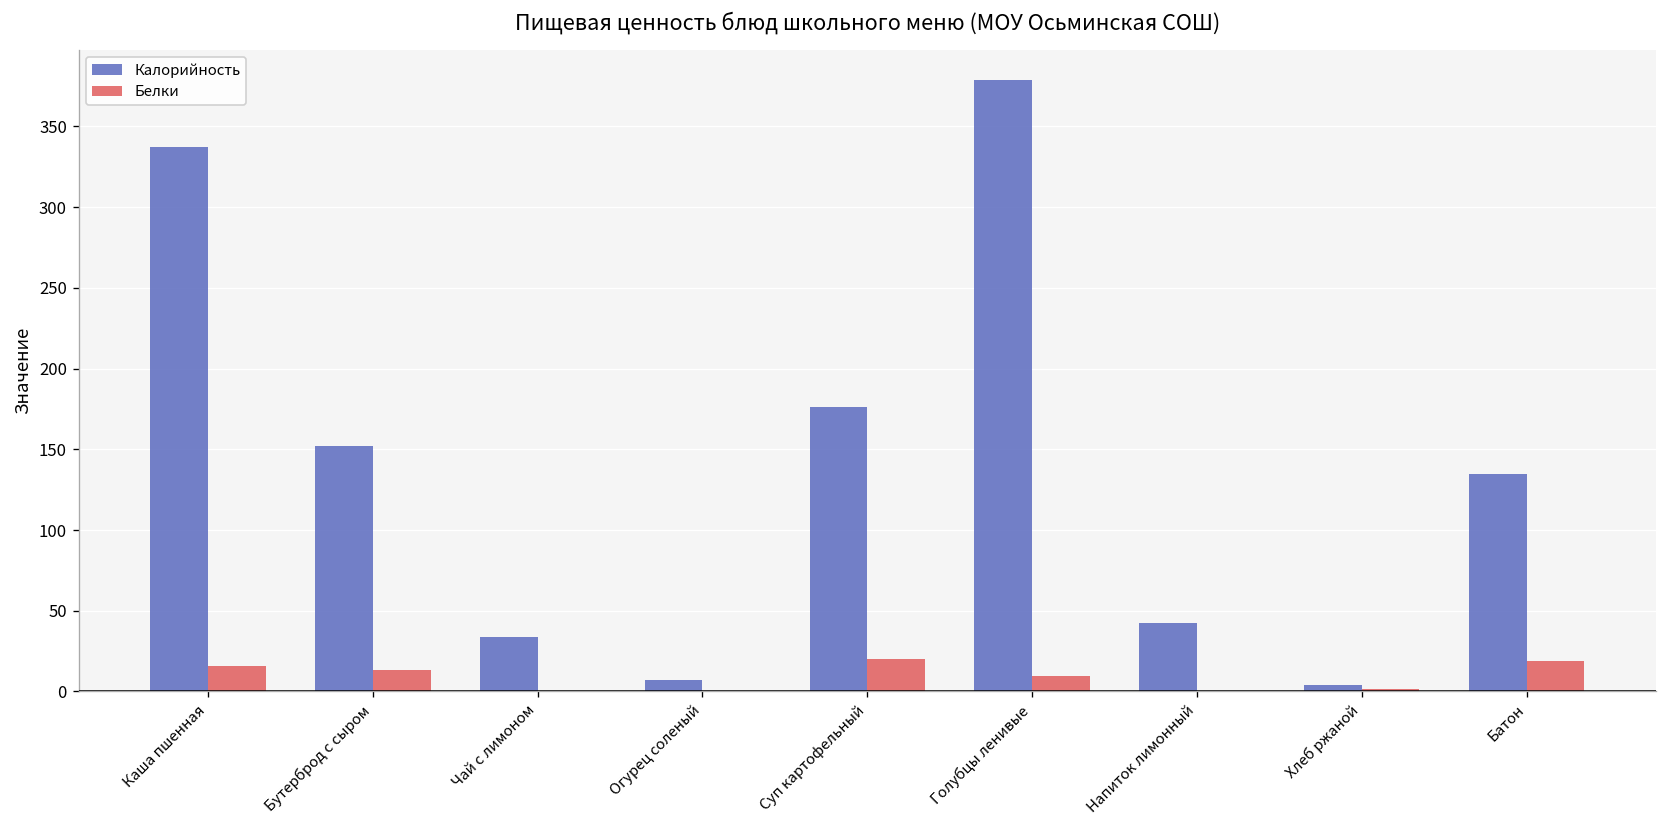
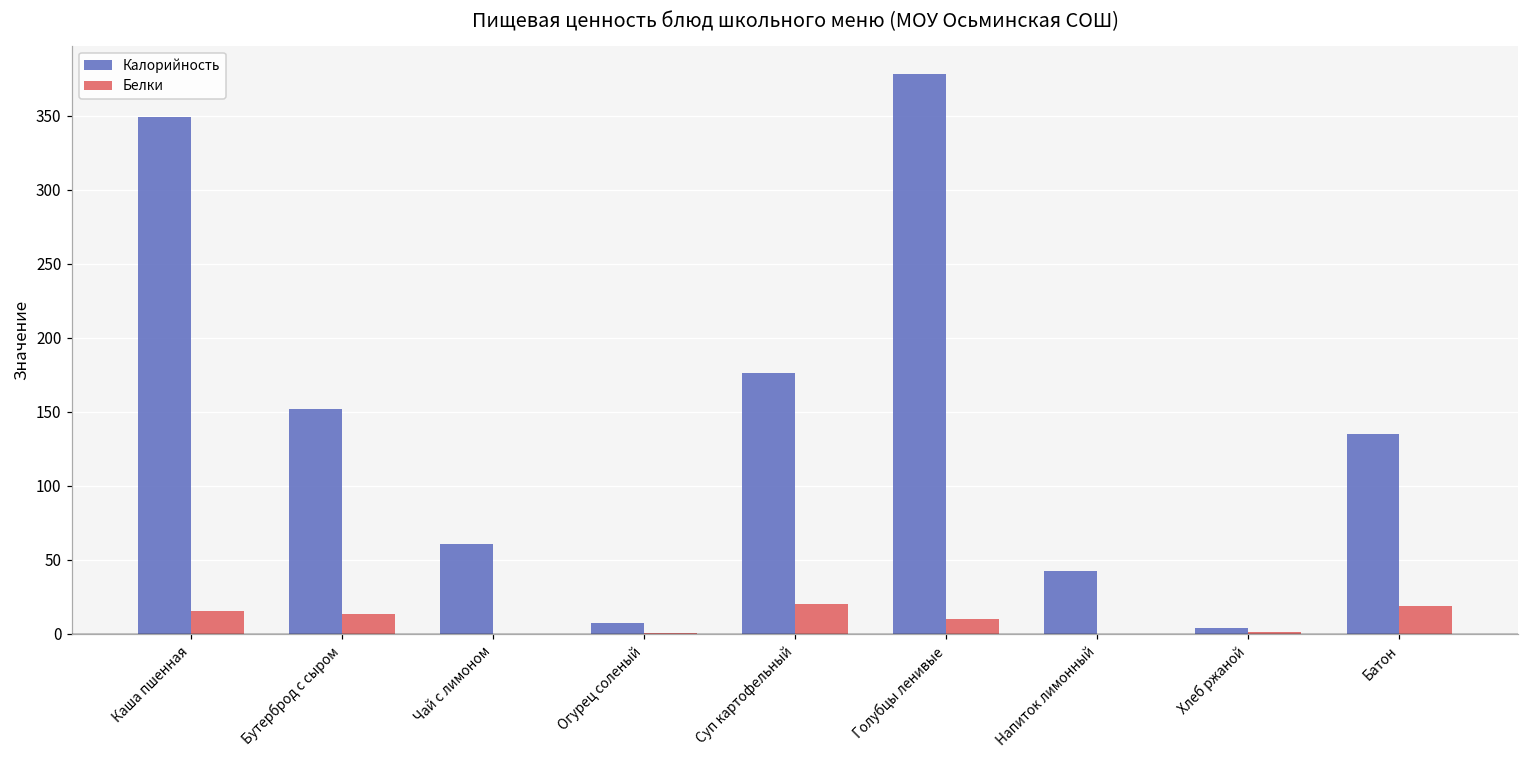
Калорийность, Каша пшенная: 337 -> 350
Калорийность, Чай с лимоном: 34 -> 61
